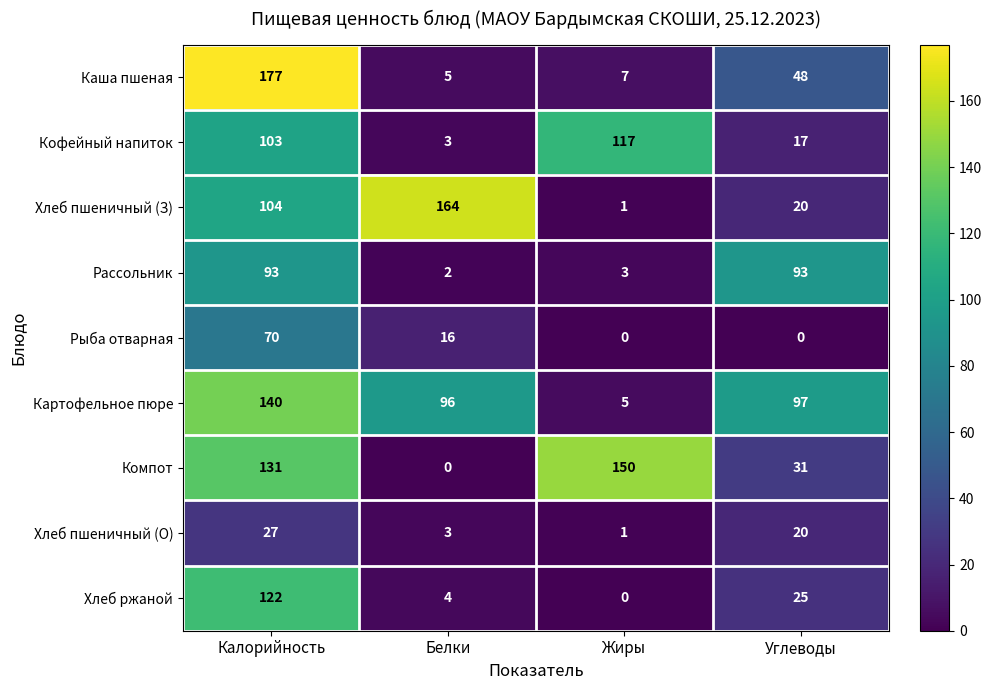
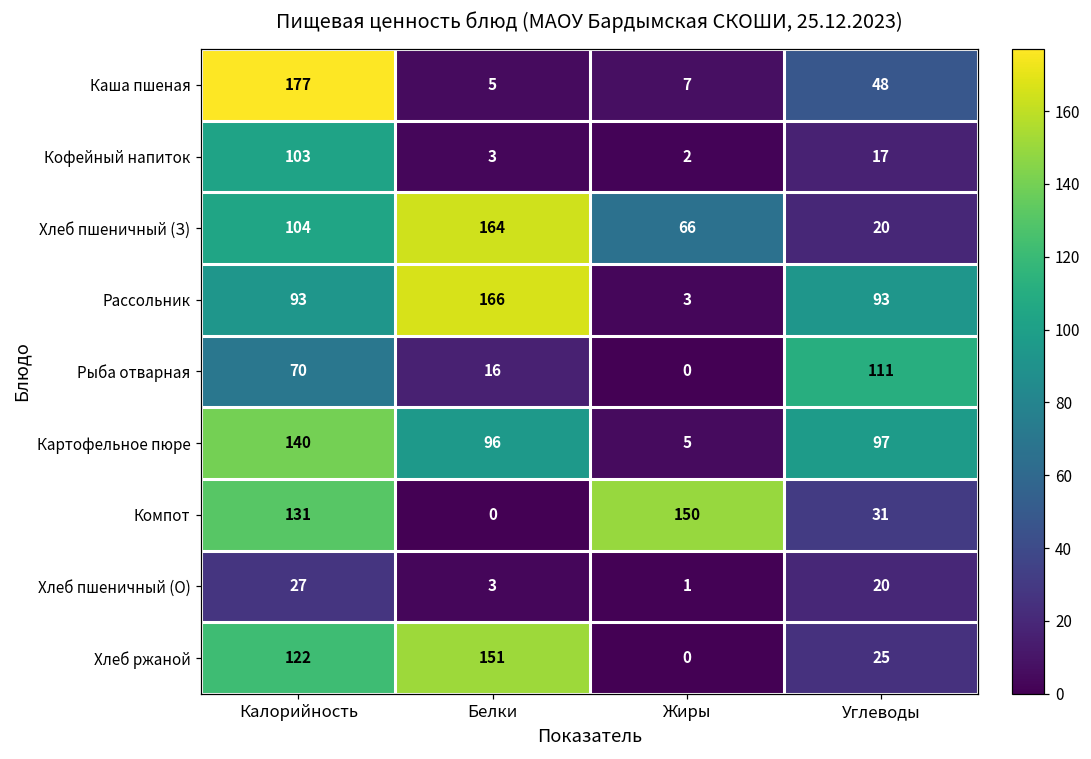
Кофейный напиток, Жиры: 117 -> 2
Хлеб пшеничный (З), Жиры: 1 -> 66
Рассольник, Белки: 2 -> 166
Рыба отварная, Углеводы: 0 -> 111
Хлеб ржаной, Белки: 4 -> 151
